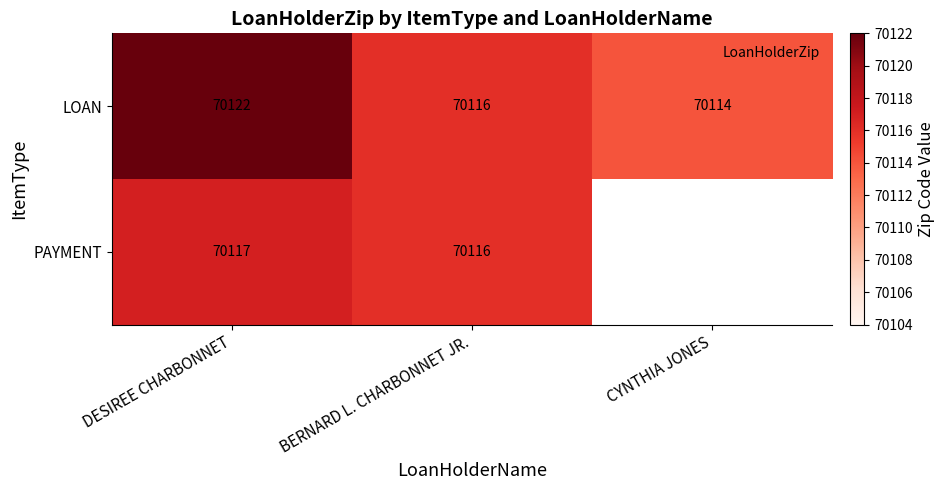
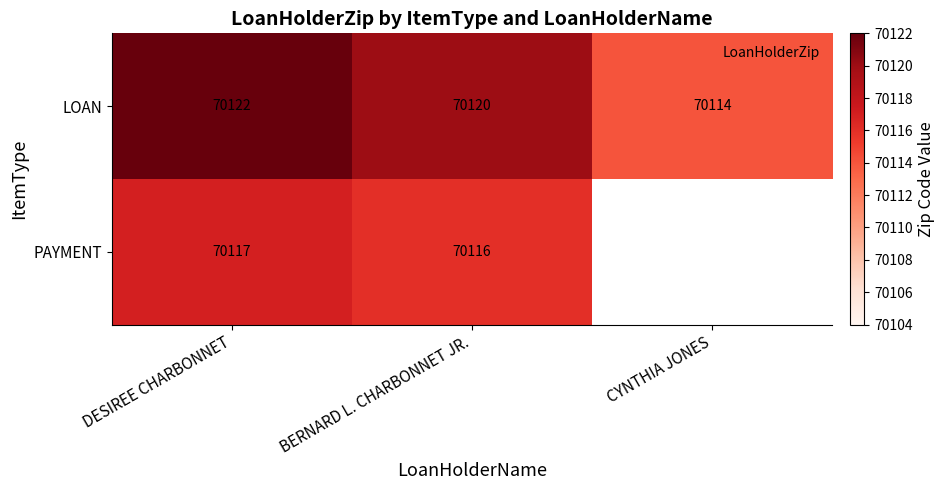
LOAN, BERNARD L. CHARBONNET JR.: 70116 -> 70120
